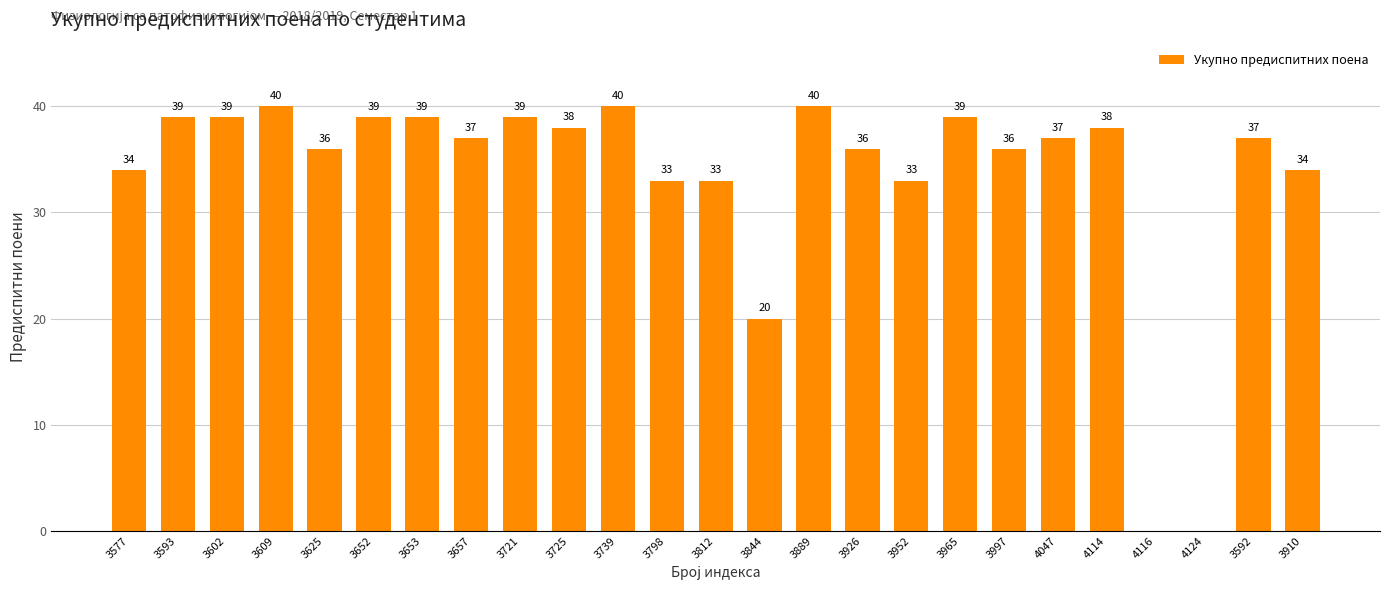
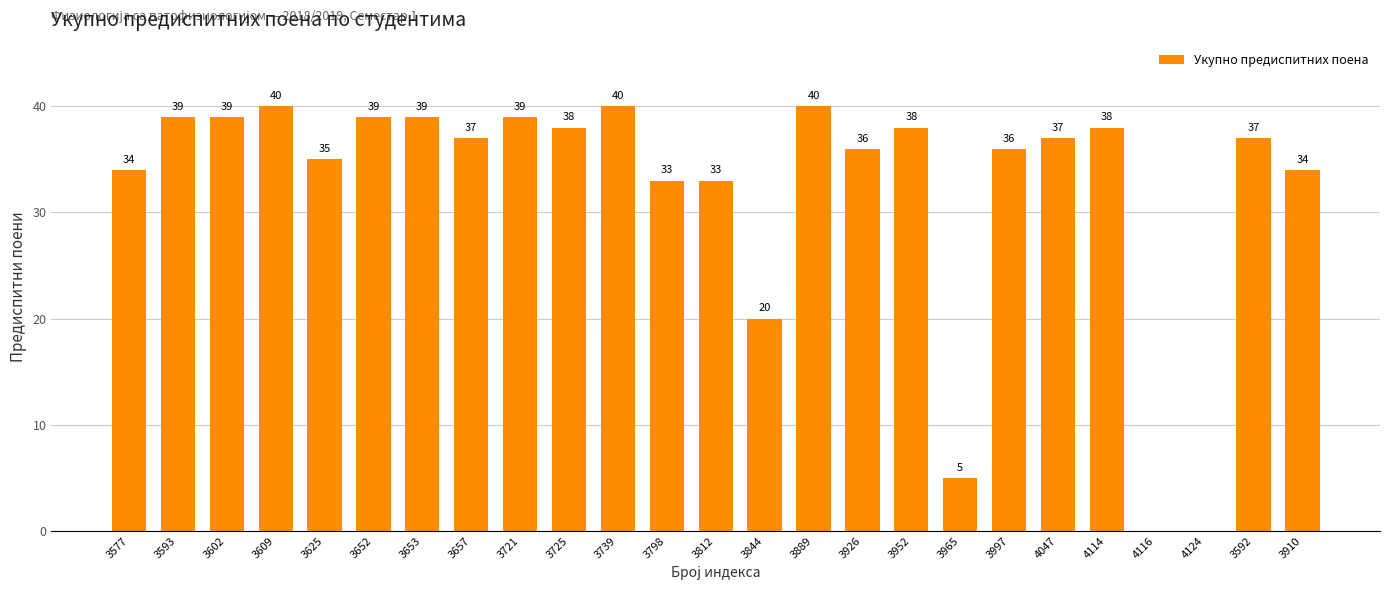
3625: 36 -> 35
3952: 33 -> 38
3965: 39 -> 5
